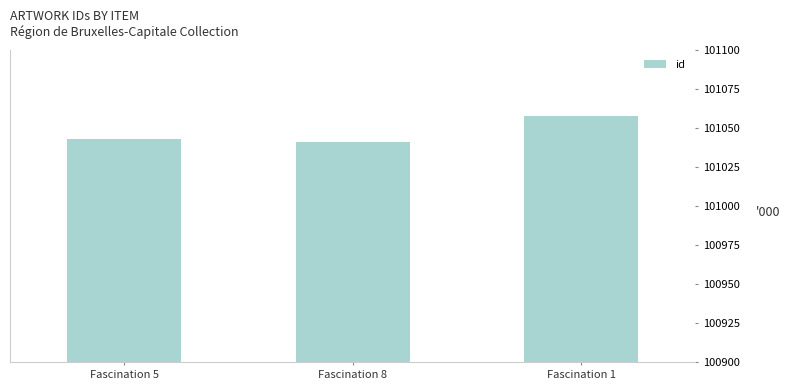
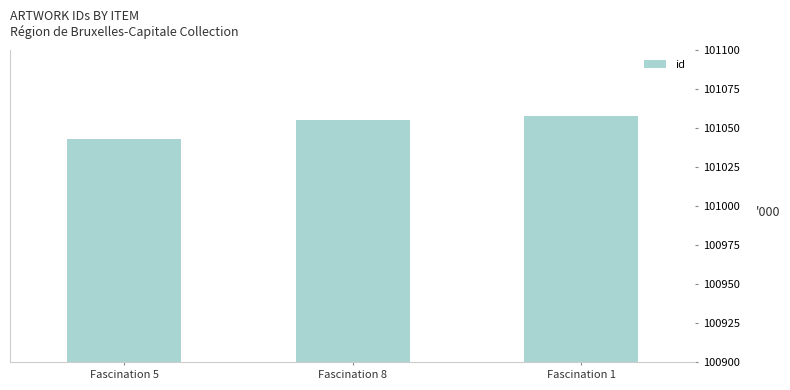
Fascination 8: 101041 -> 101055
